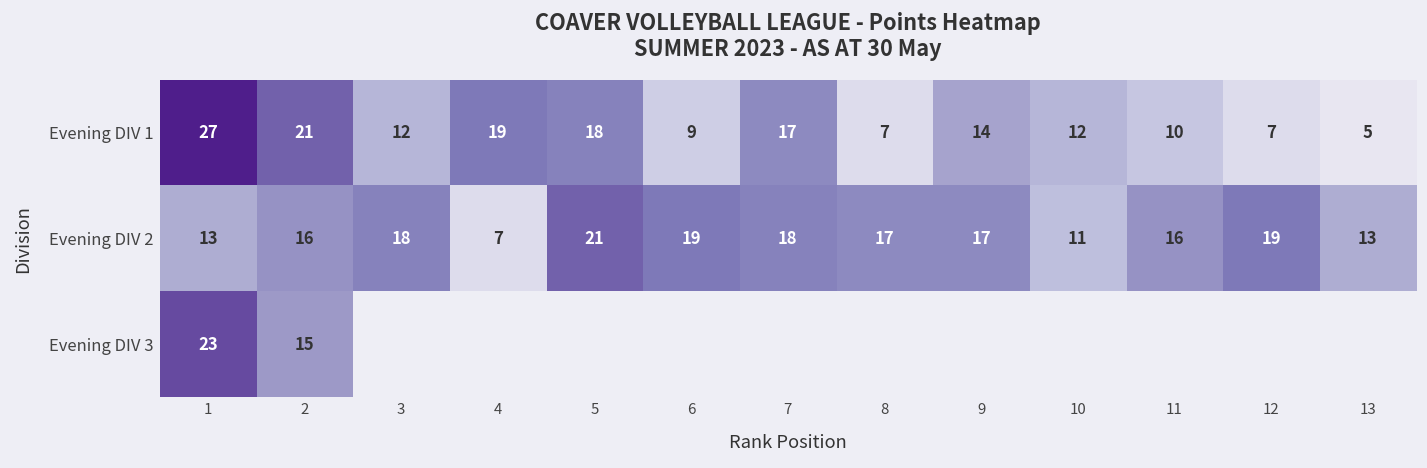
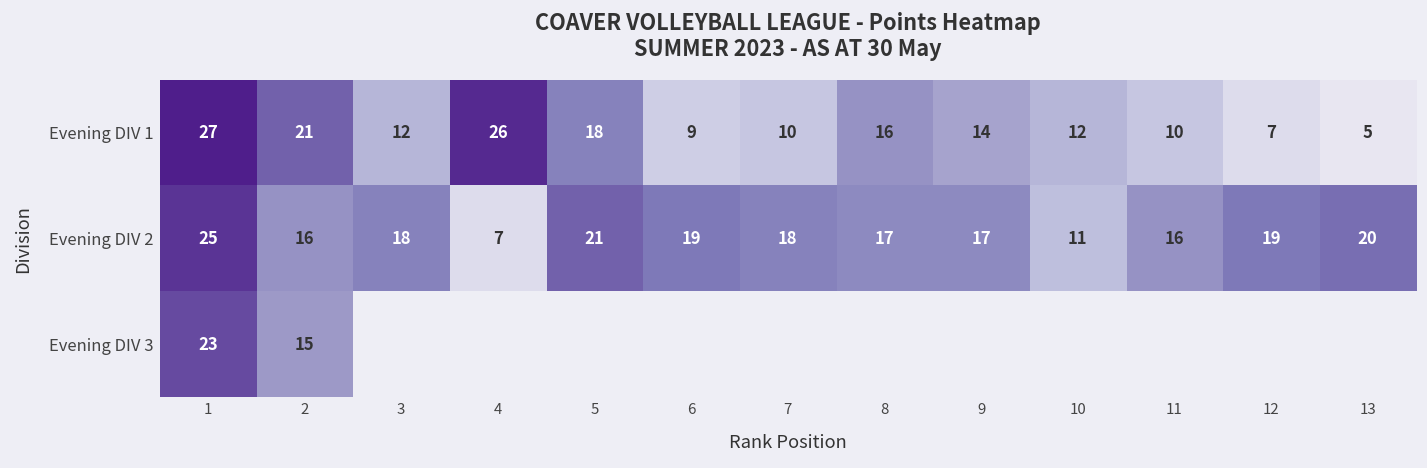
Evening DIV 1, 4: 19 -> 26
Evening DIV 1, 7: 17 -> 10
Evening DIV 1, 8: 7 -> 16
Evening DIV 2, 1: 13 -> 25
Evening DIV 2, 13: 13 -> 20
